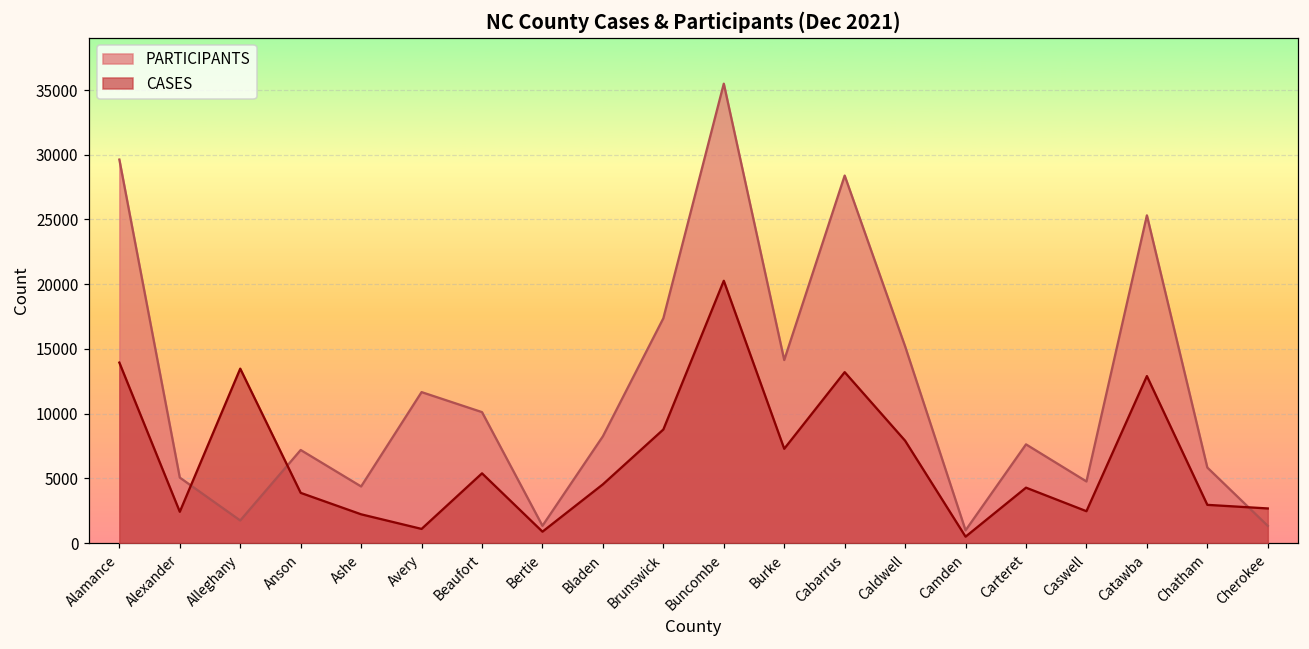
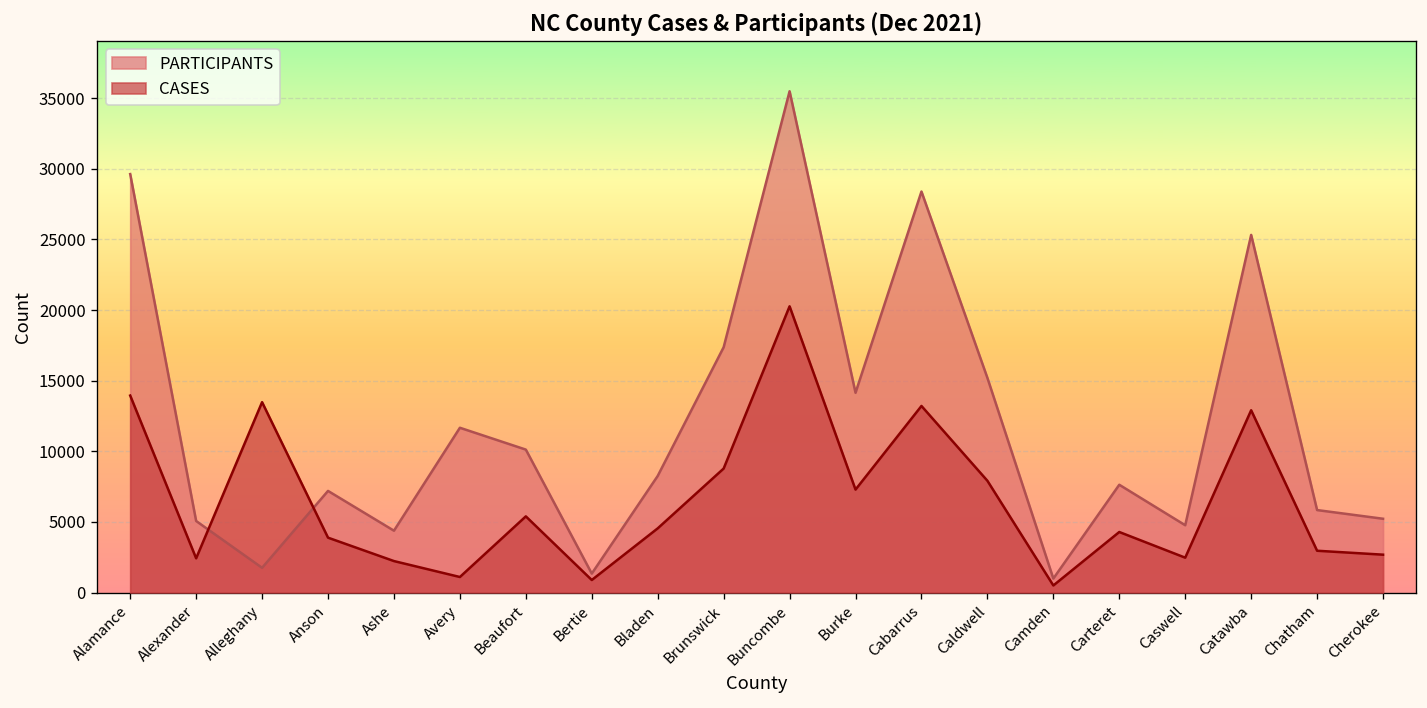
PARTICIPANTS, Cherokee: 1300 -> 5200
